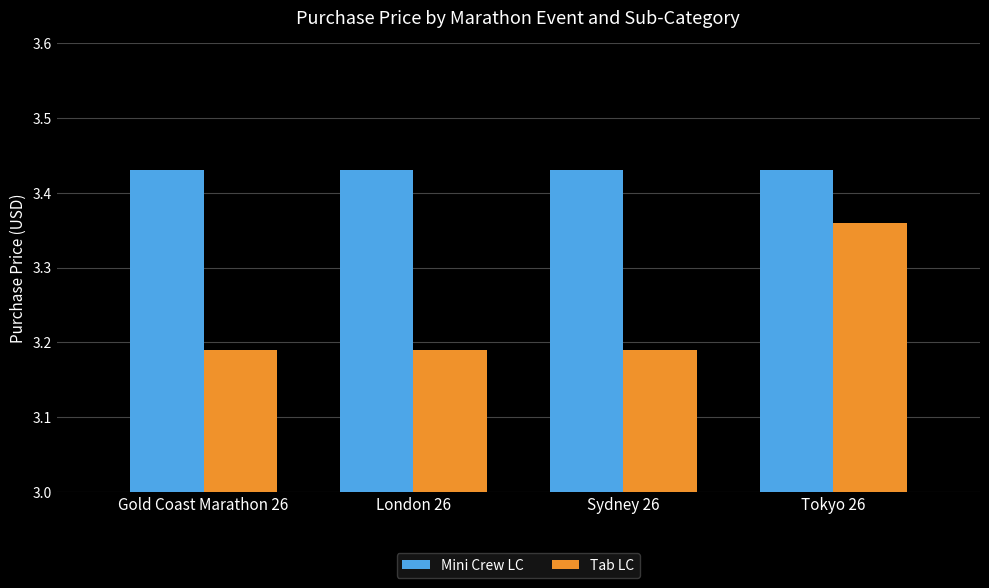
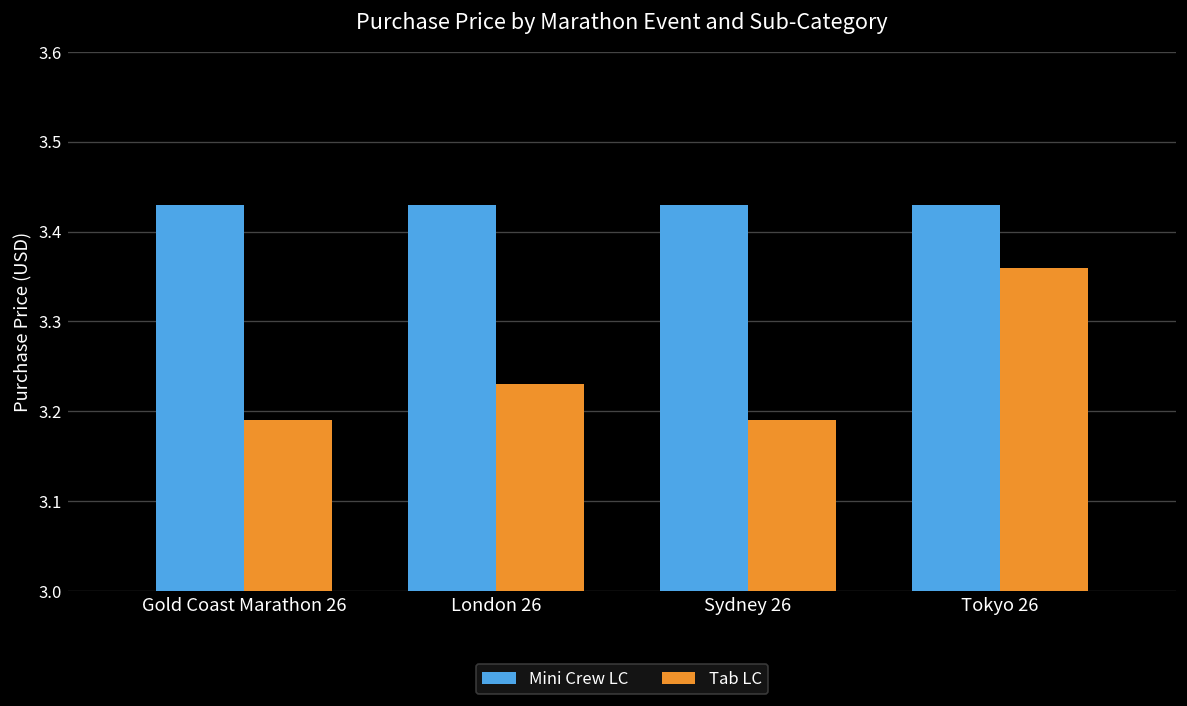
Tab LC, London 26: 3.19 -> 3.23
